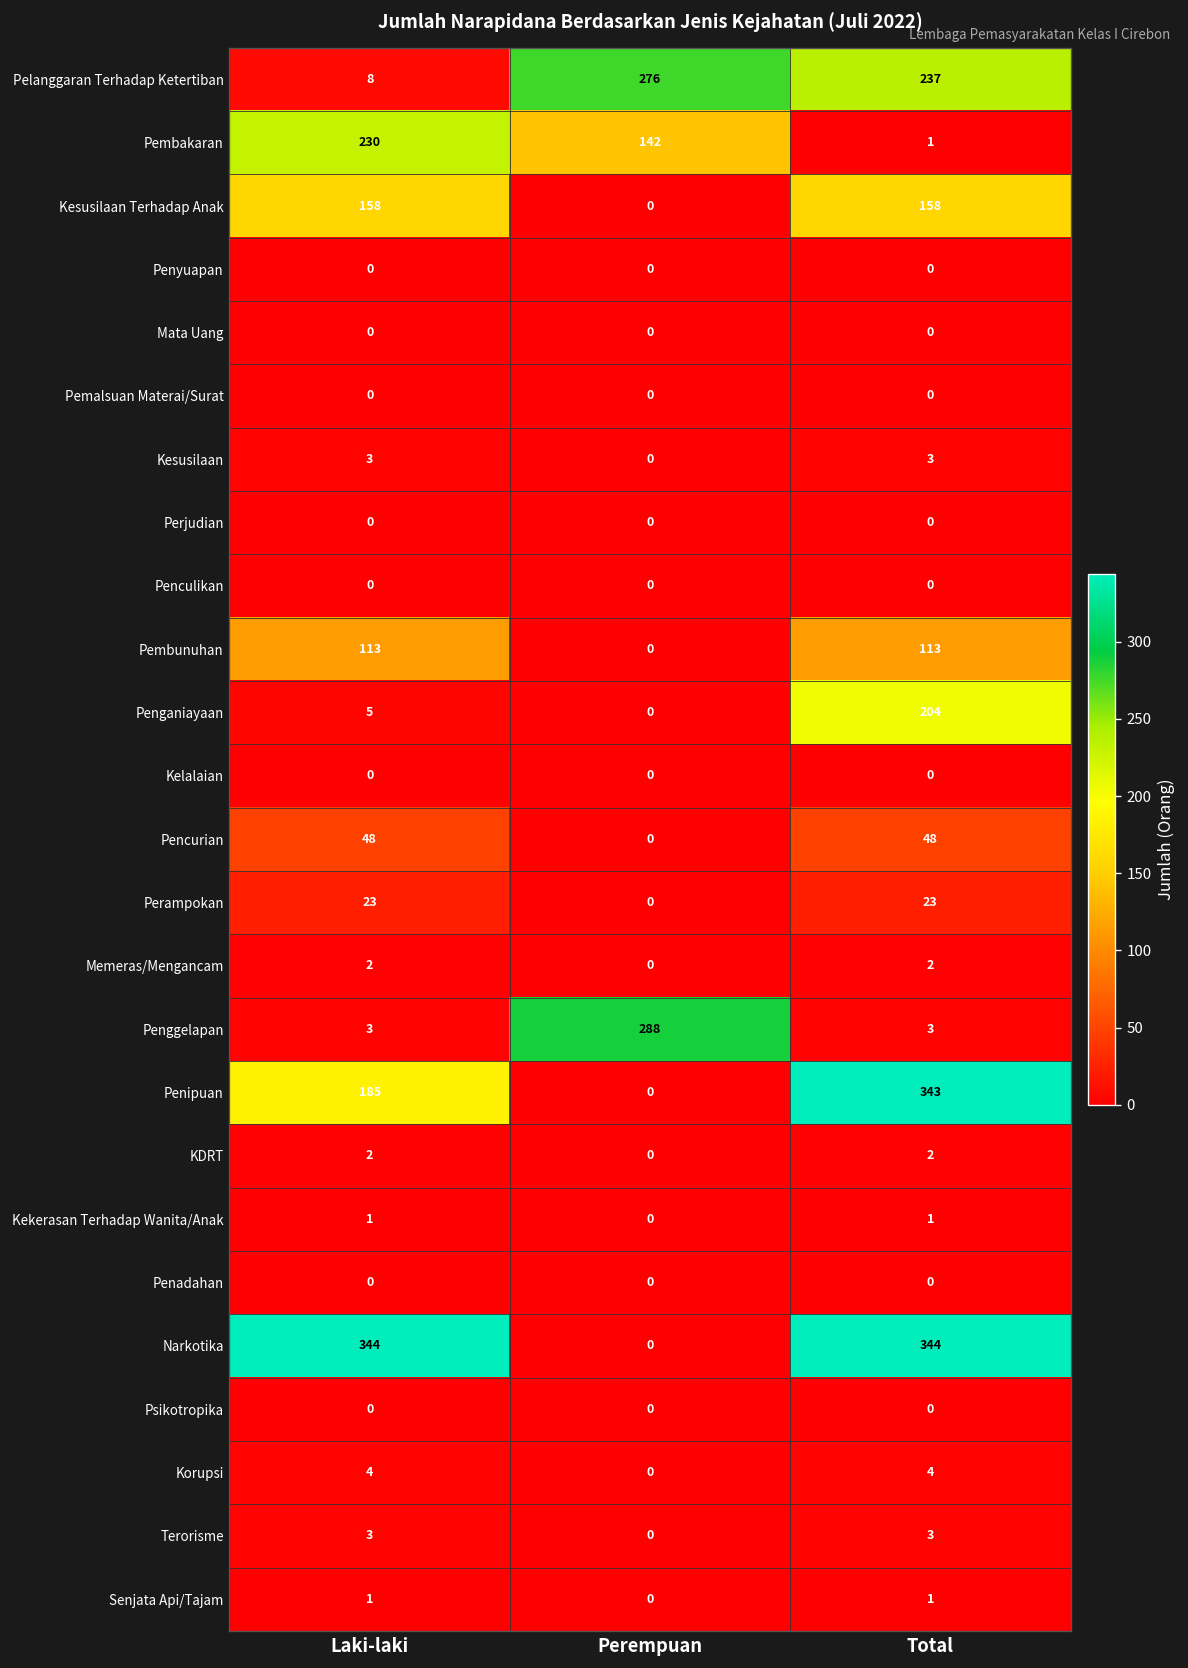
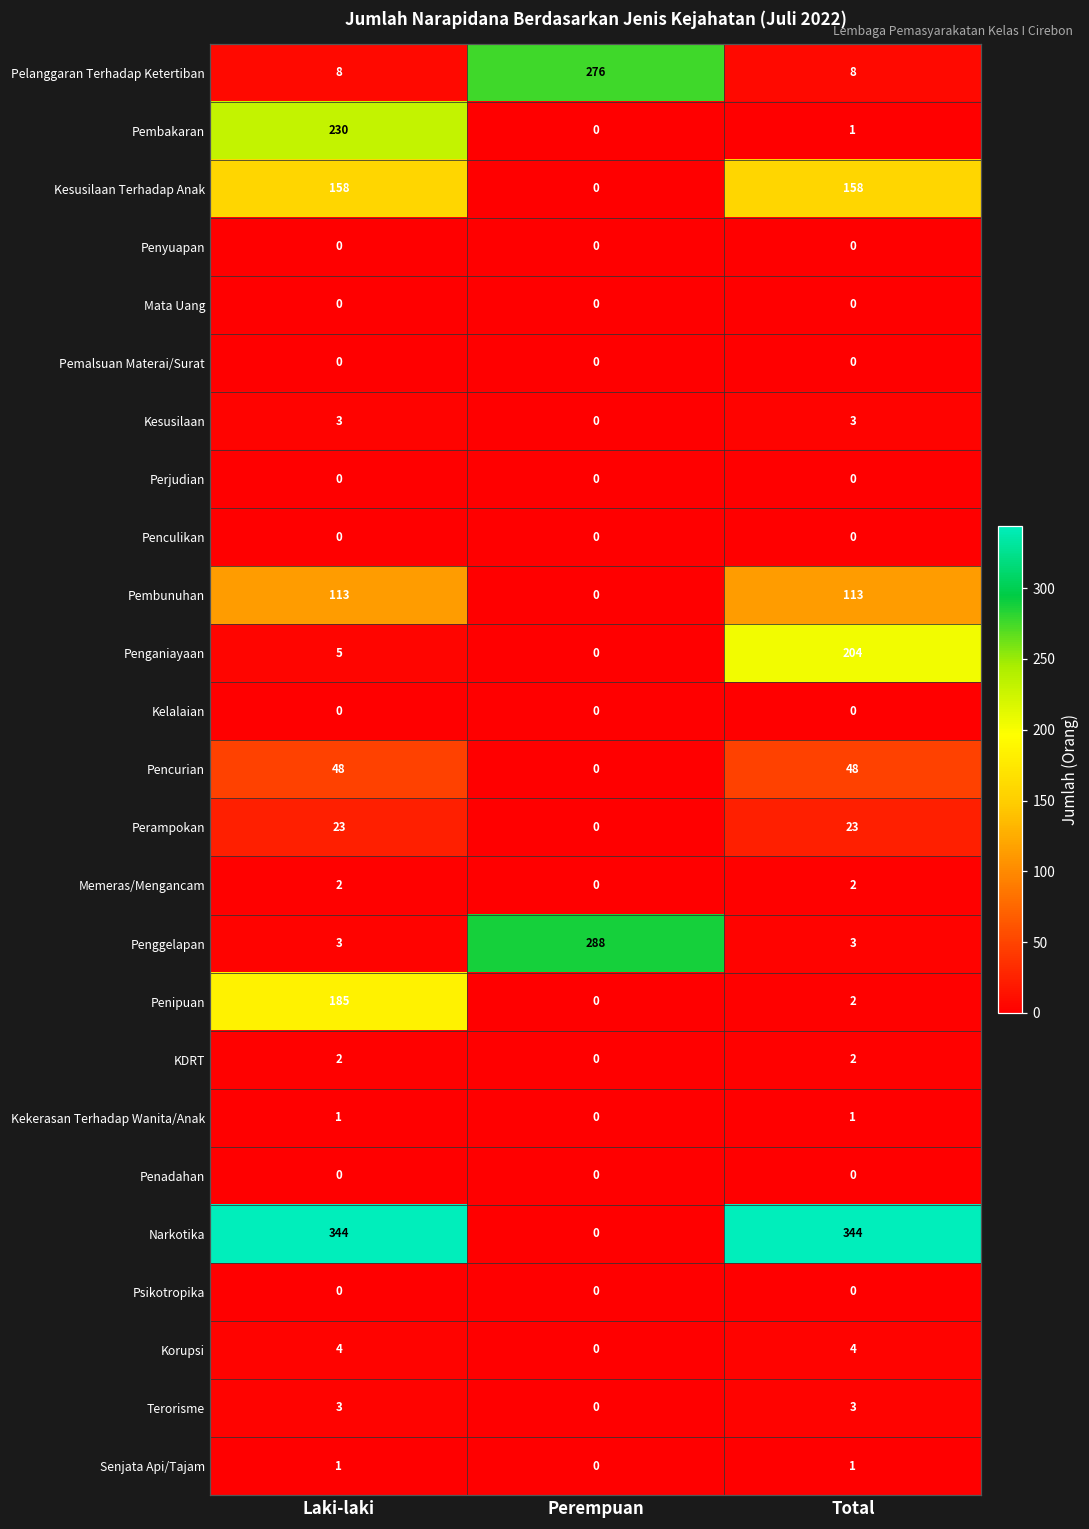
Pelanggaran Terhadap Ketertiban, Total: 237 -> 8
Pembakaran, Perempuan: 142 -> 0
Penipuan, Total: 343 -> 2
